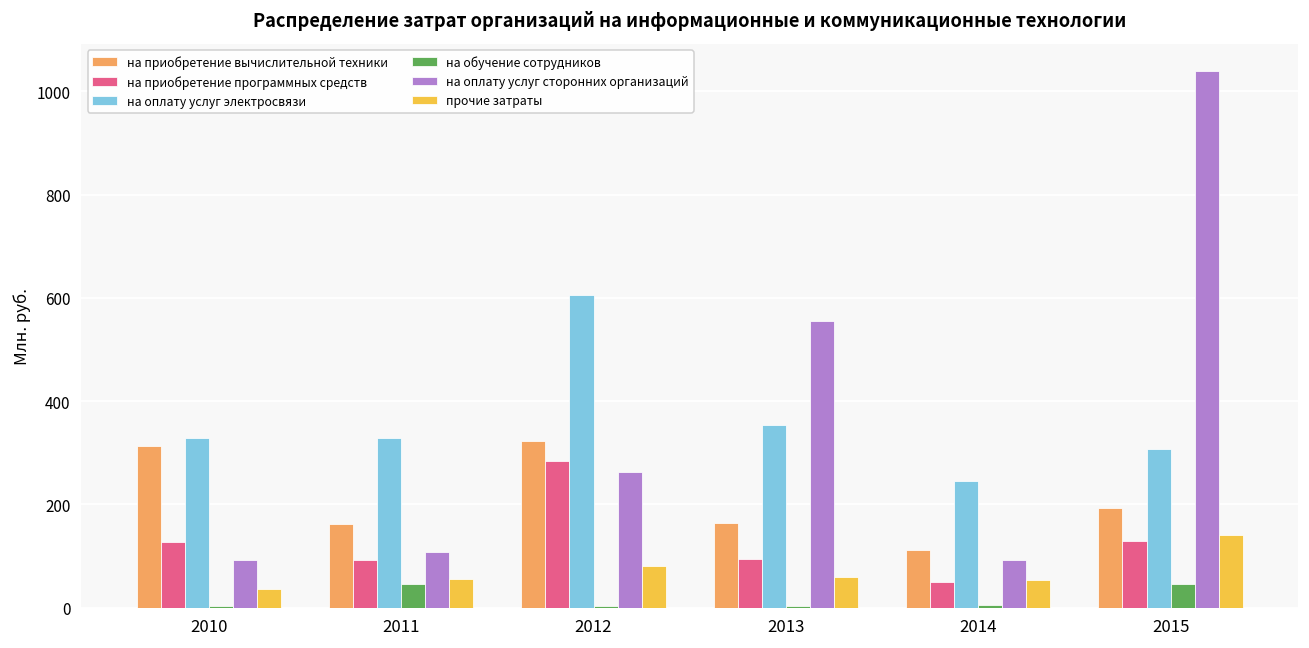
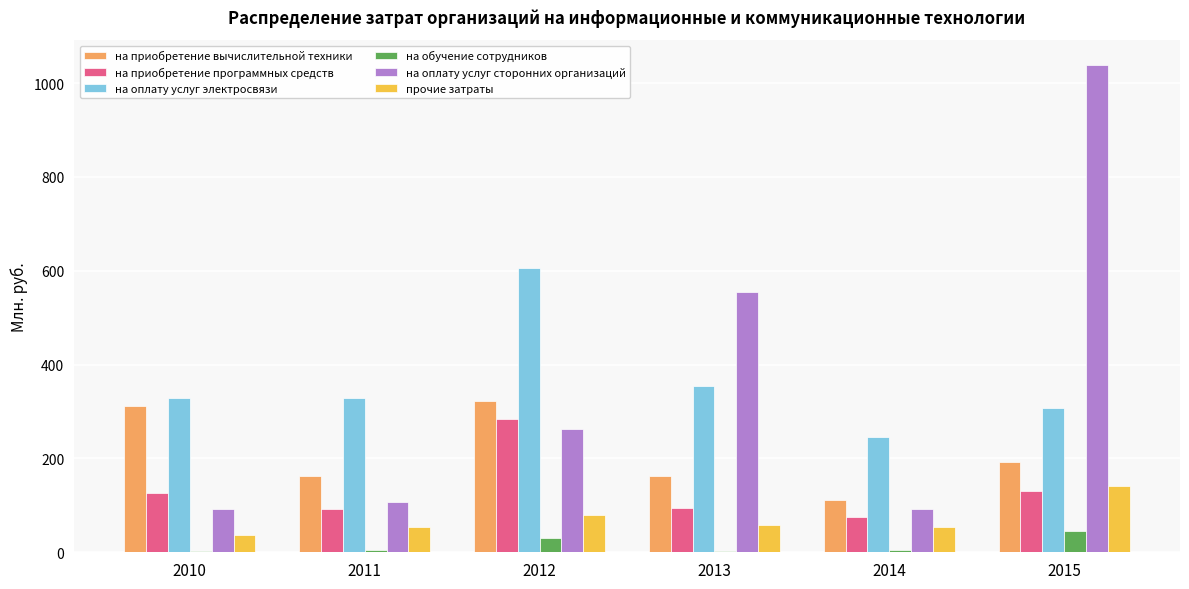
на обучение сотрудников, 2011: 50 -> 0
на обучение сотрудников, 2012: 0 -> 30
на приобретение программных средств, 2014: 50 -> 80
